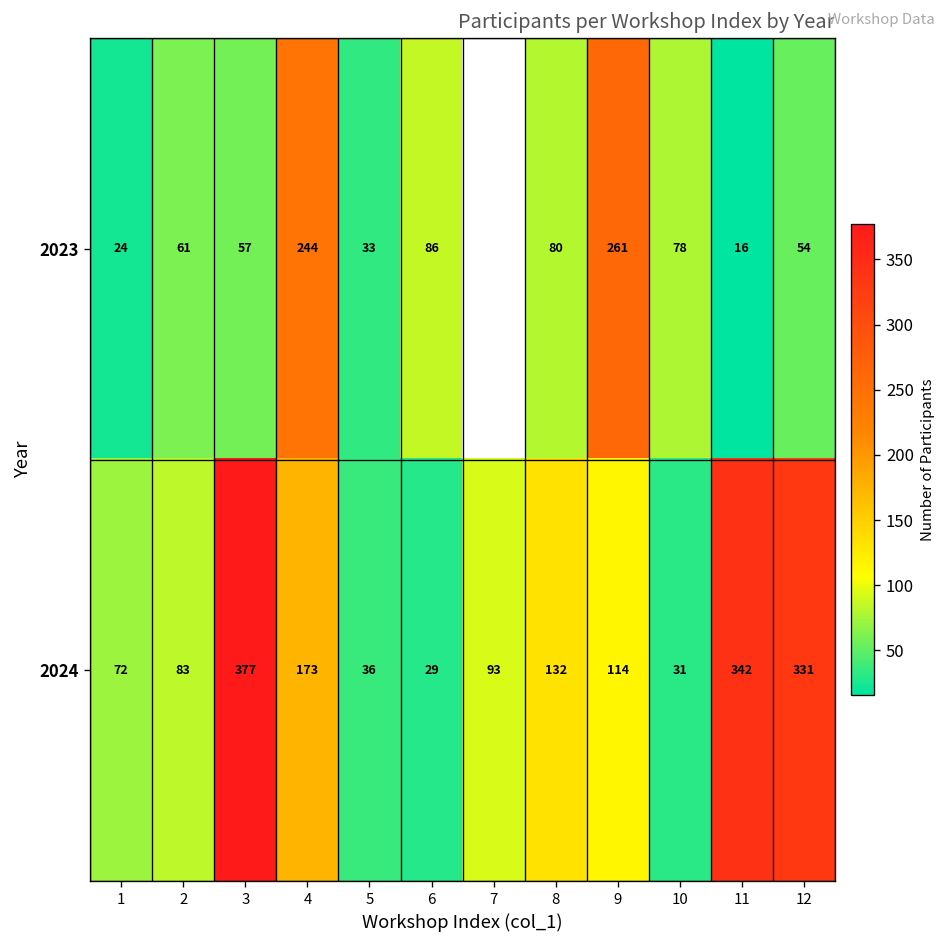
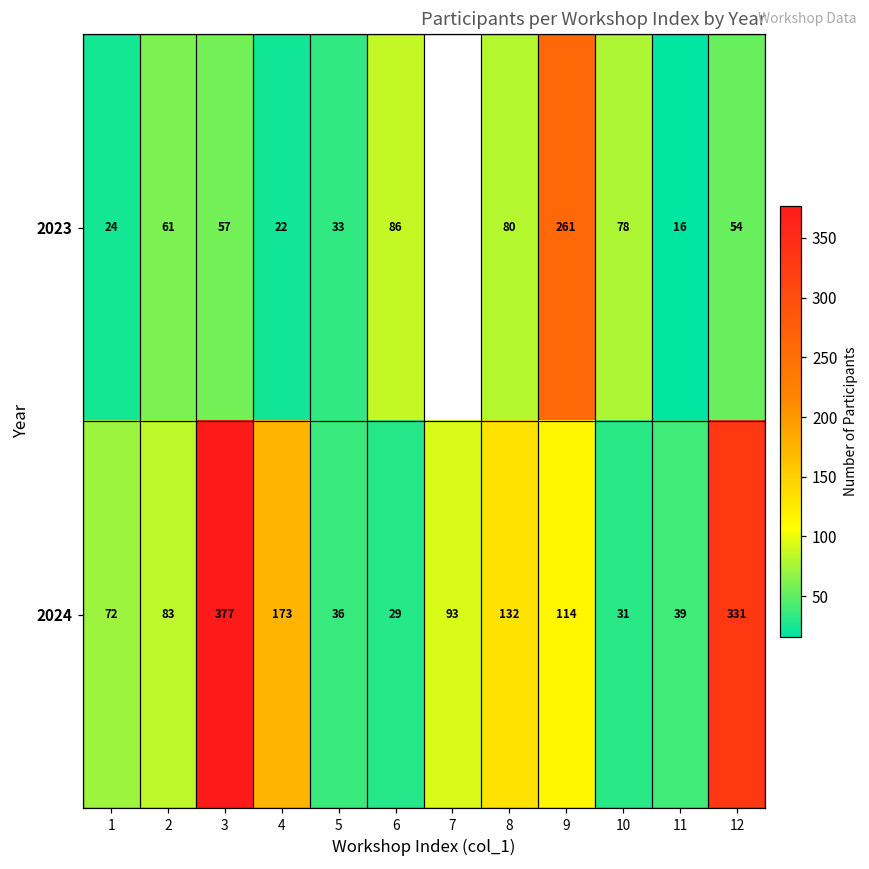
2023, 4: 244 -> 22
2024, 11: 342 -> 39
